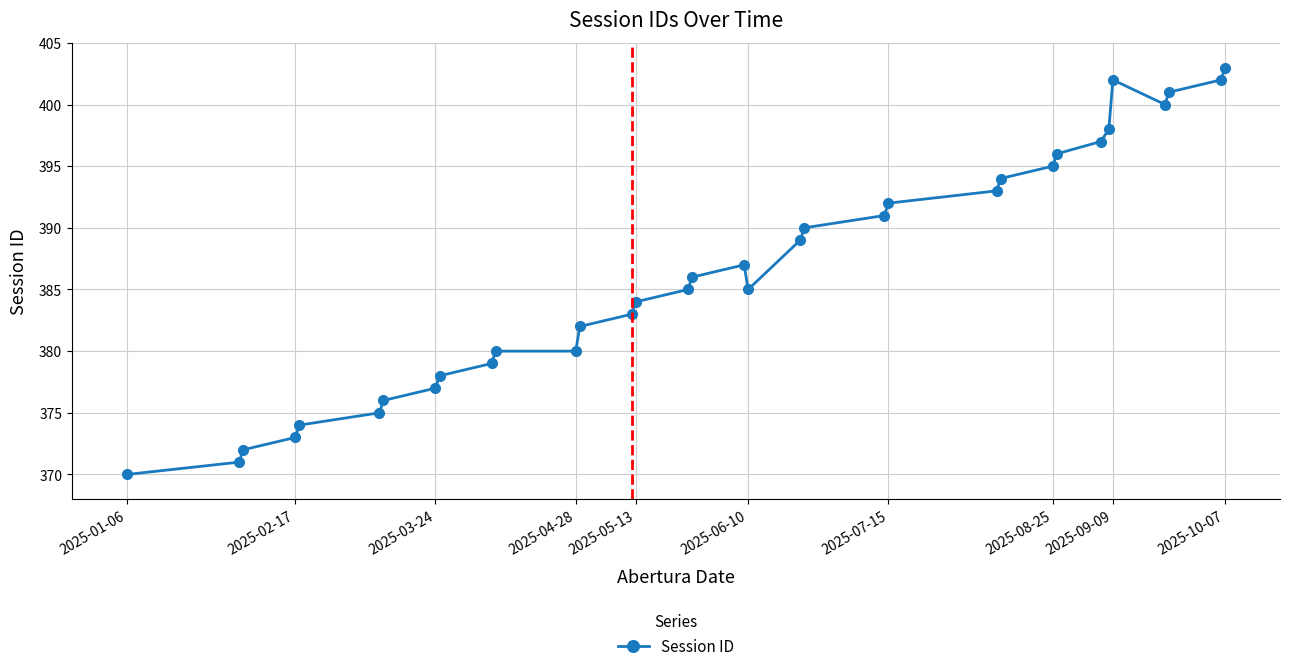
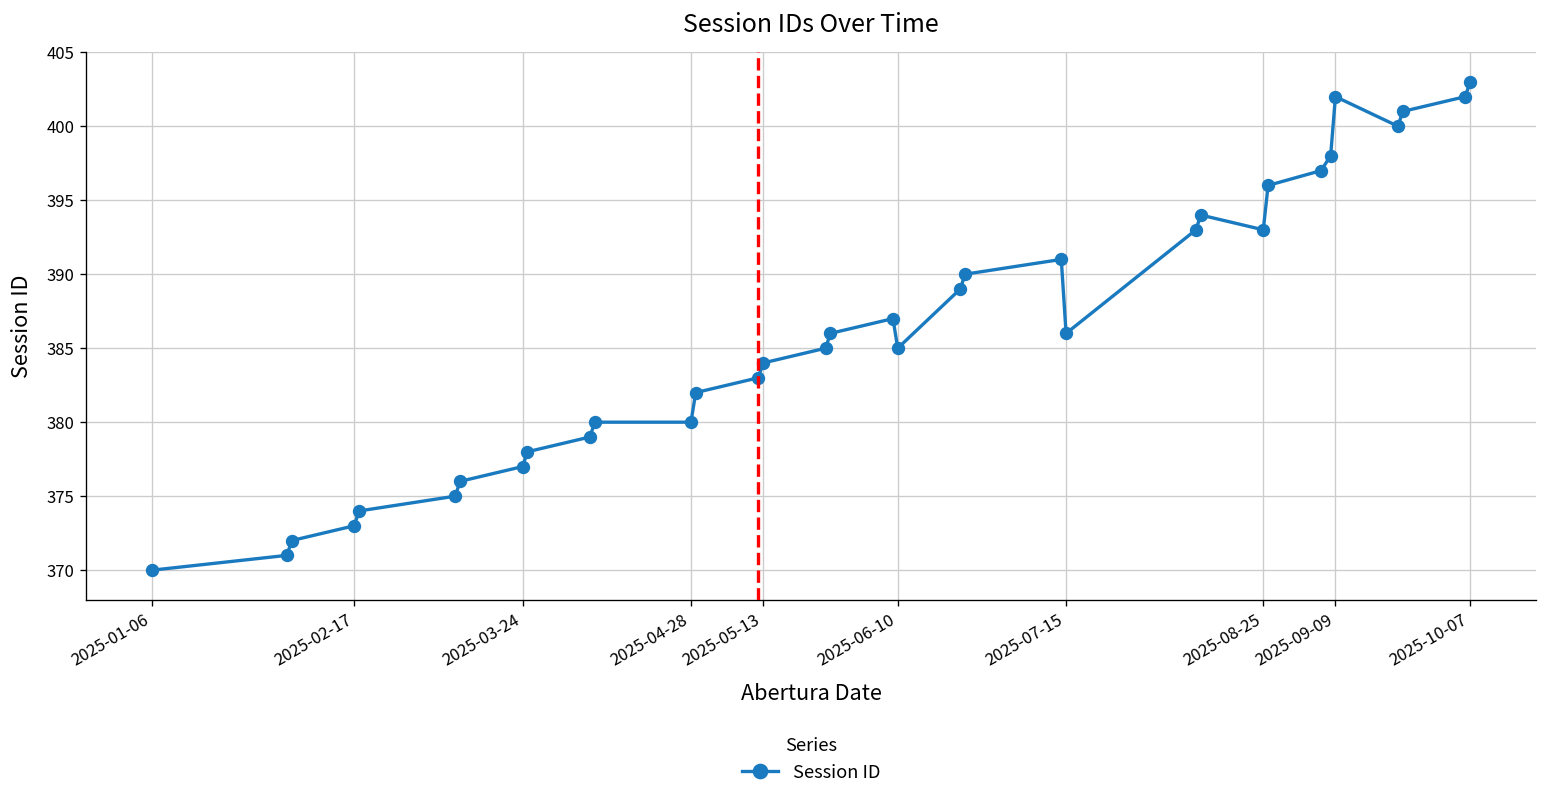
2025-07-15: 392 -> 386
2025-08-25: 395 -> 393
